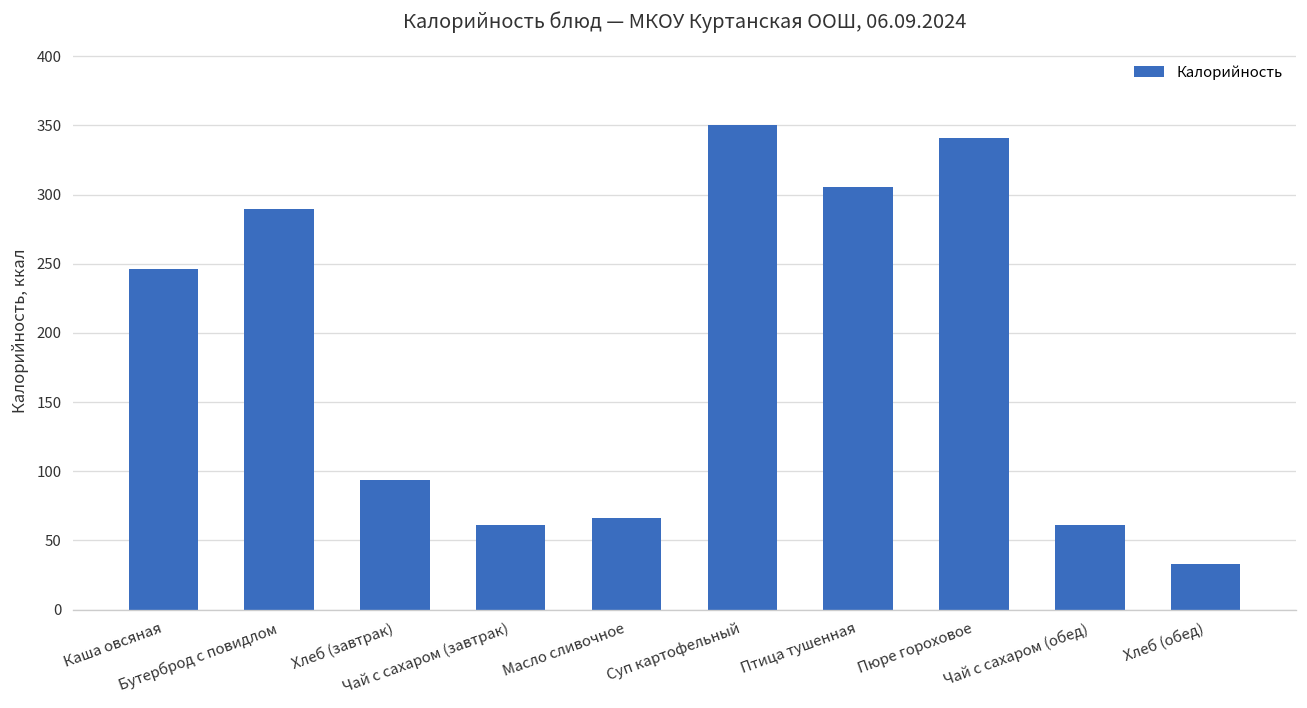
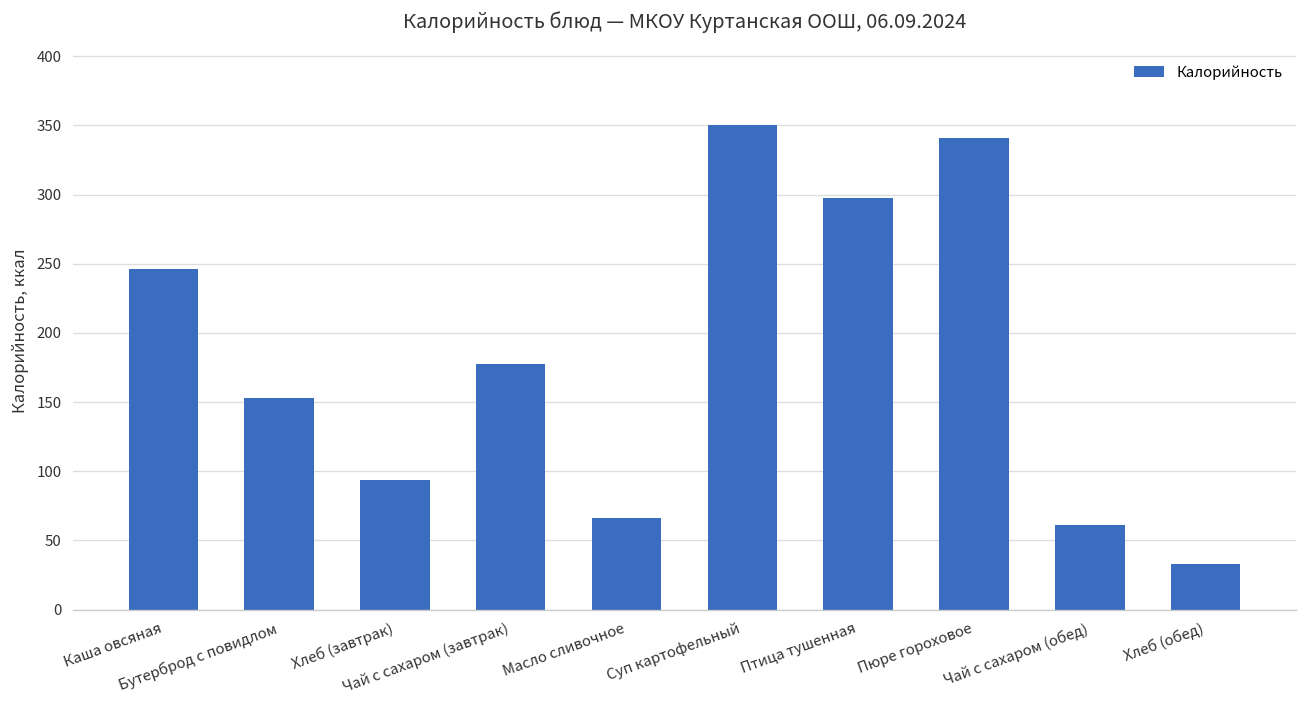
Бутерброд с повидлом: 290 -> 153
Чай с сахаром (завтрак): 61 -> 178
Птица тушенная: 306 -> 297
